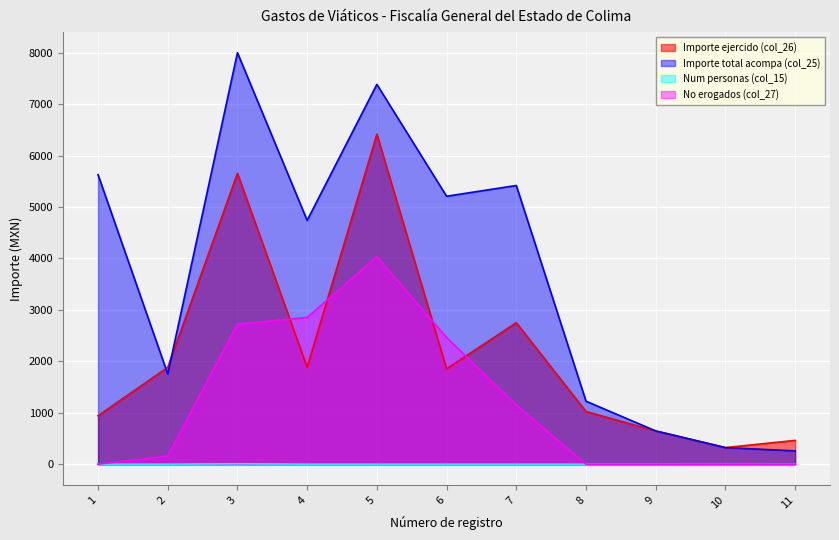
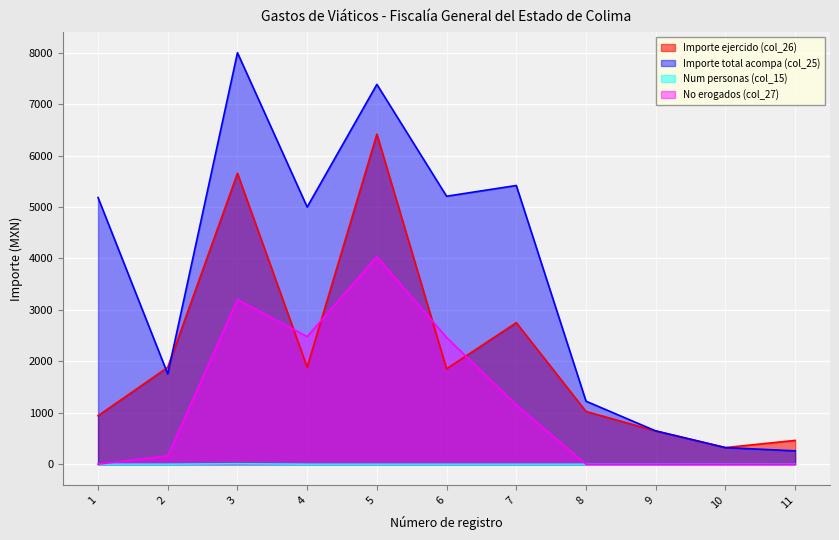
Importe total acompa (col_25), 1: 5600 -> 5200
No erogados (col_27), 3: 2700 -> 3200
Importe total acompa (col_25), 4: 4700 -> 5000
No erogados (col_27), 4: 2900 -> 2500
